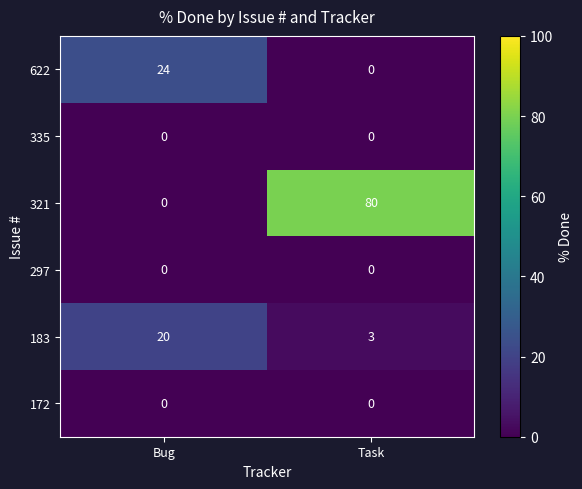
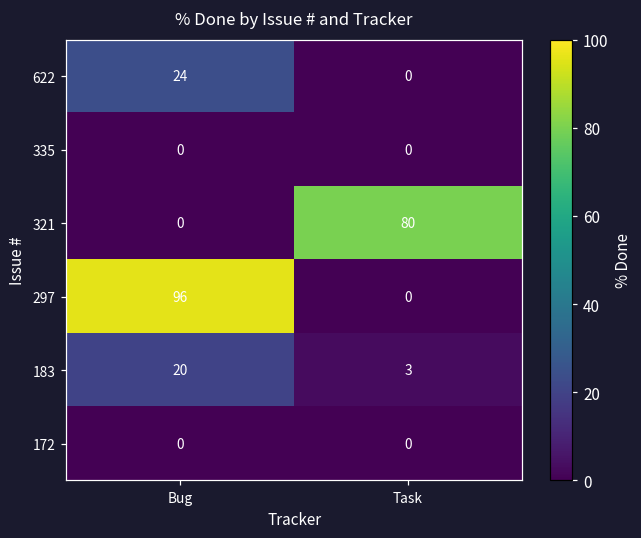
297, Bug: 0 -> 96
